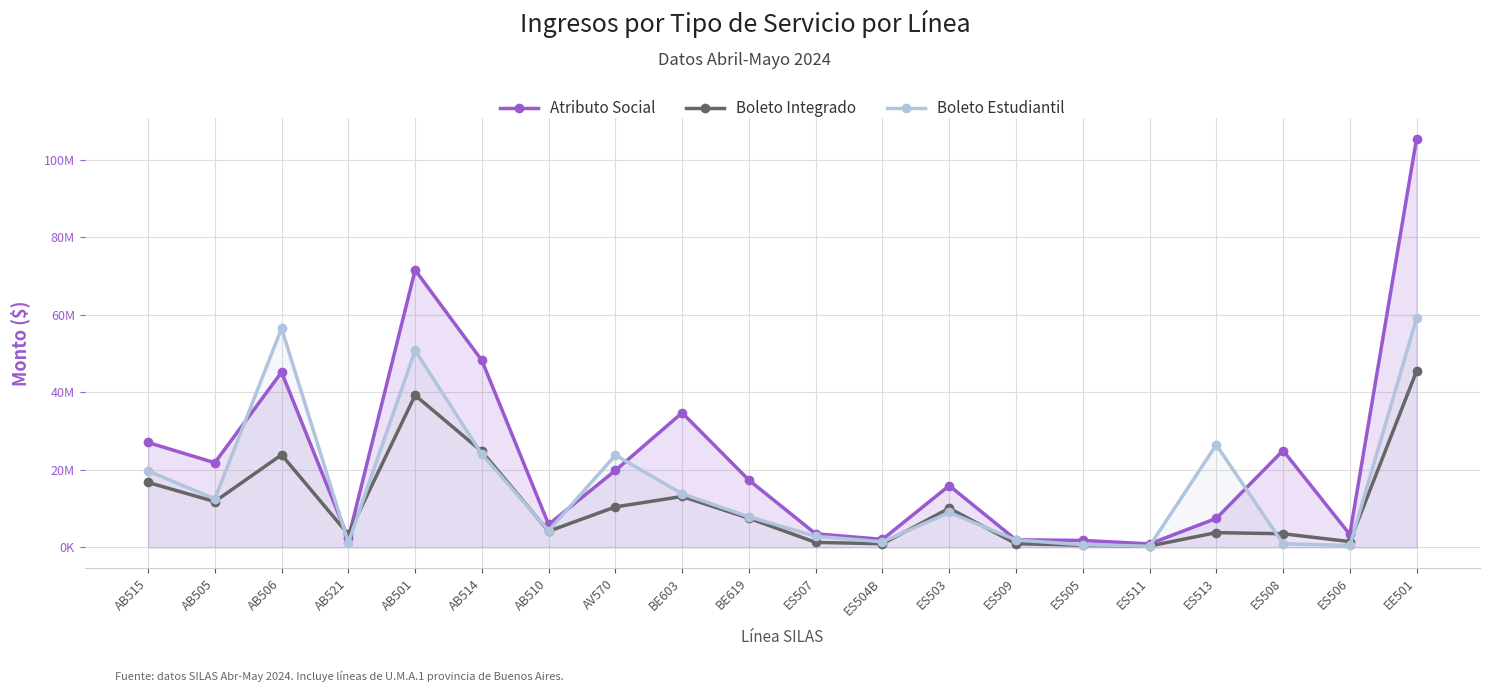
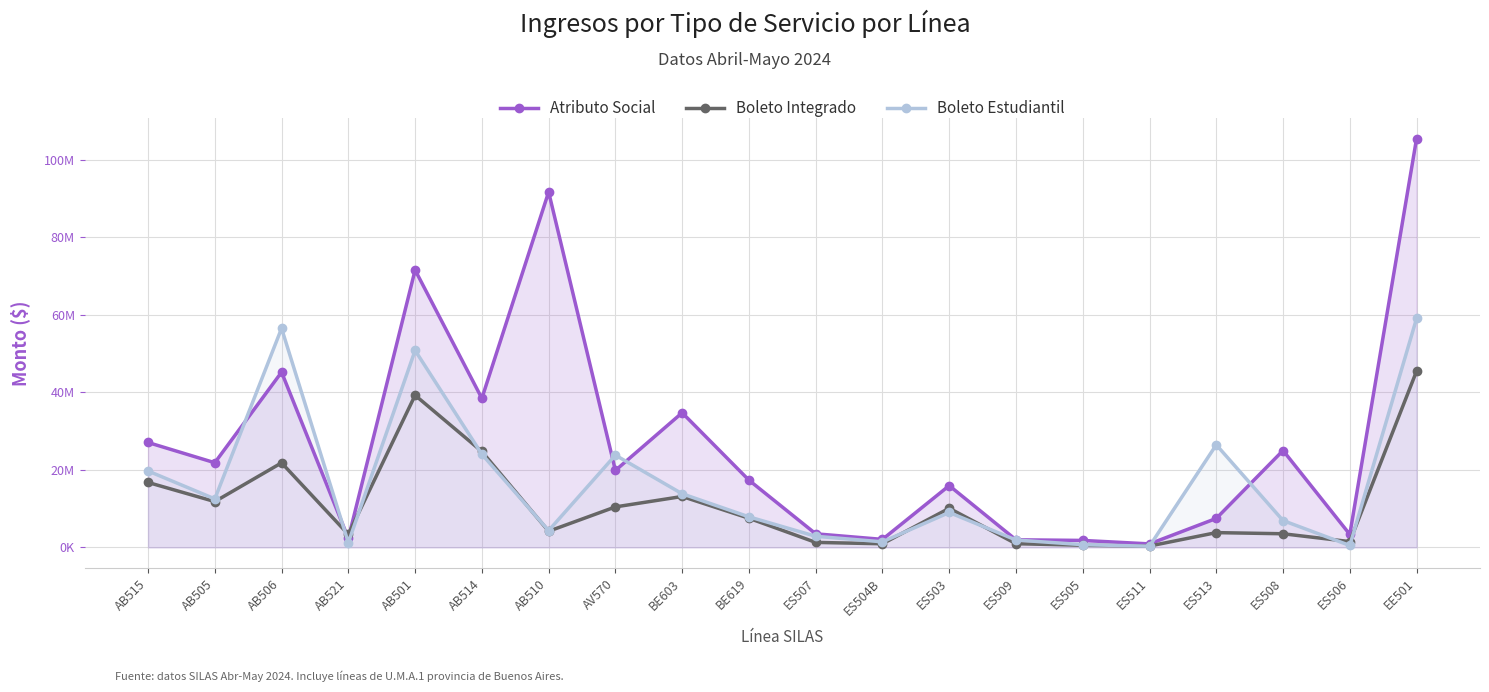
Boleto Integrado, AB506: 24000000 -> 22000000
Atributo Social, AB514: 48000000 -> 38000000
Atributo Social, AB510: 6000000 -> 92000000
Boleto Estudiantil, ES508: 1000000 -> 7000000
